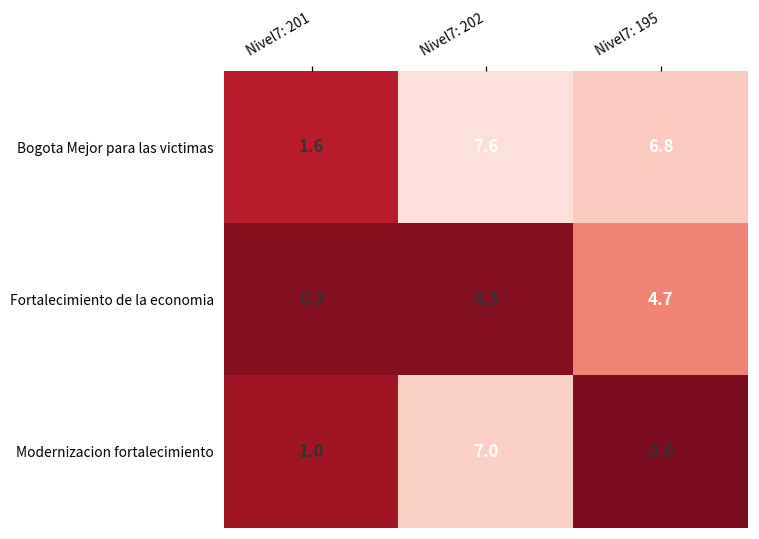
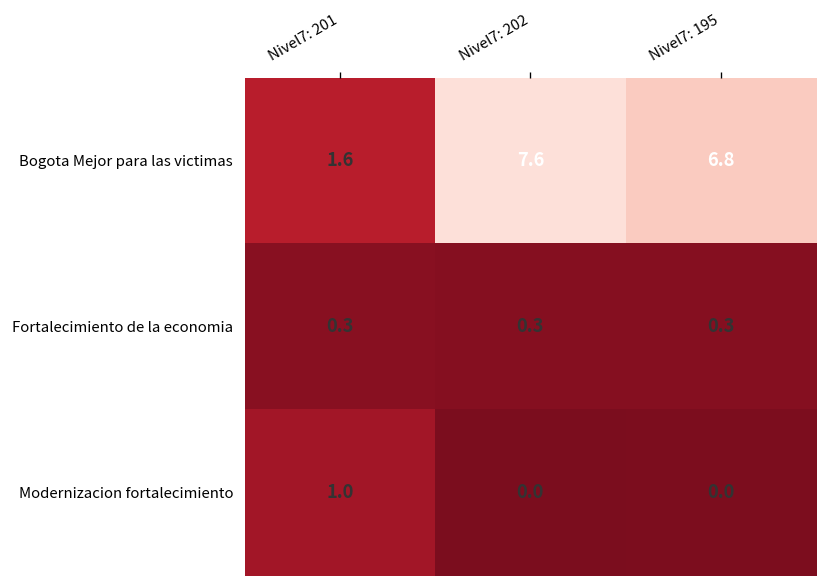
Fortalecimiento de la economia, Nivel7: 195: 4.7 -> 0.3
Modernizacion fortalecimiento, Nivel7: 202: 7.0 -> 0.0
